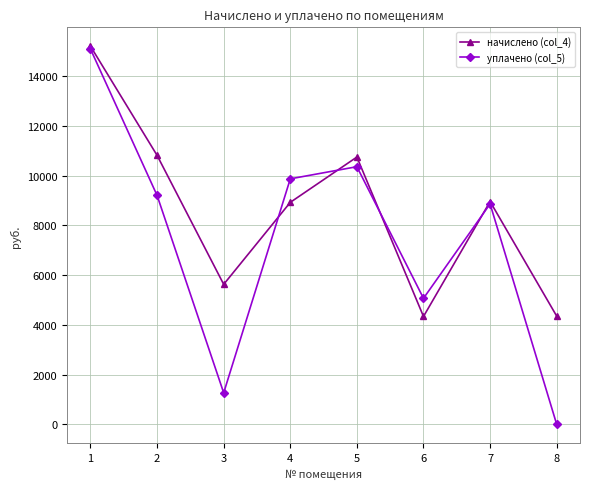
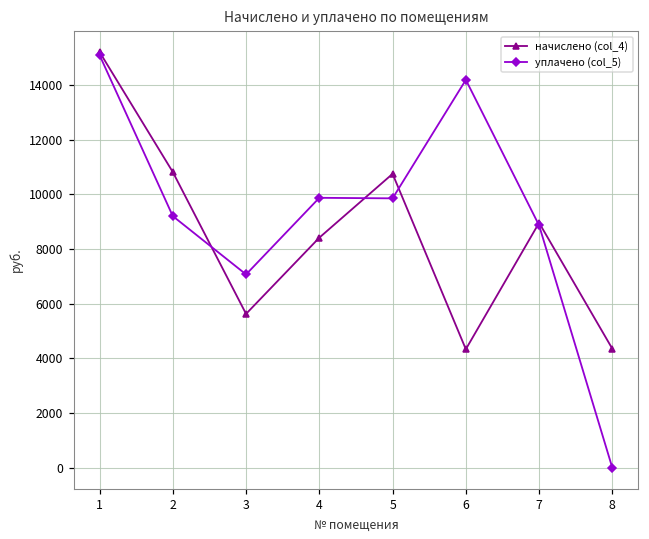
уплачено (col_5), 3: 1300 -> 7100
начислено (col_4), 4: 8900 -> 8400
уплачено (col_5), 5: 10400 -> 9900
уплачено (col_5), 6: 5100 -> 14200
